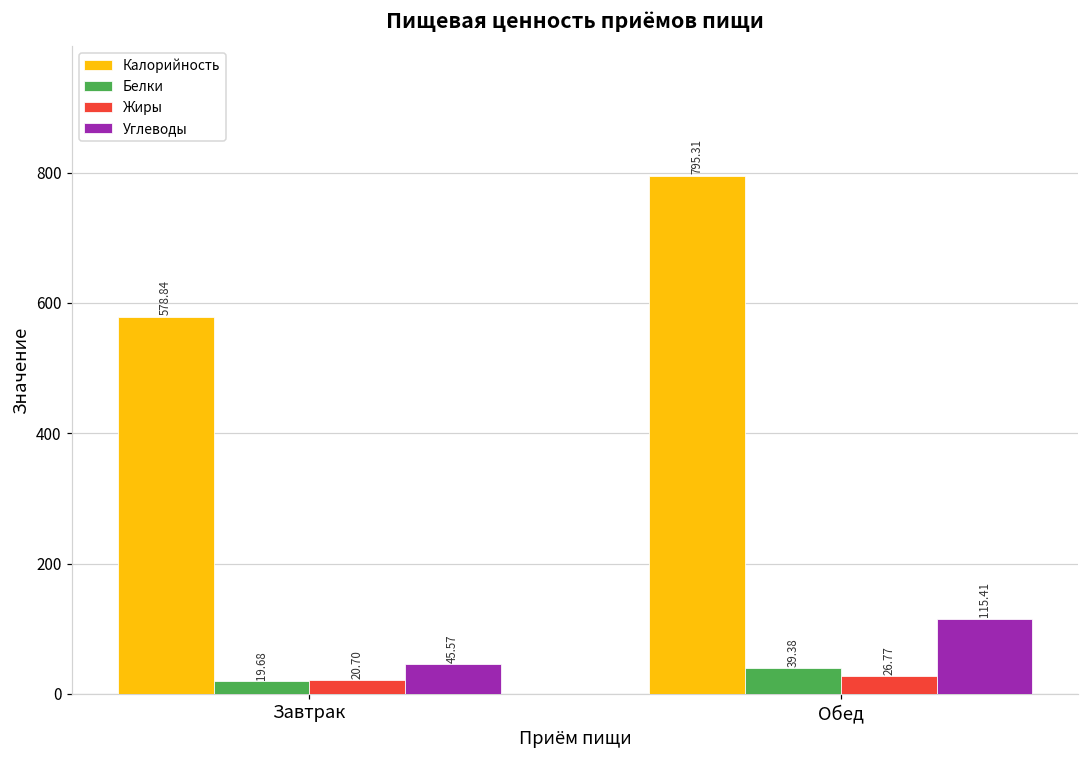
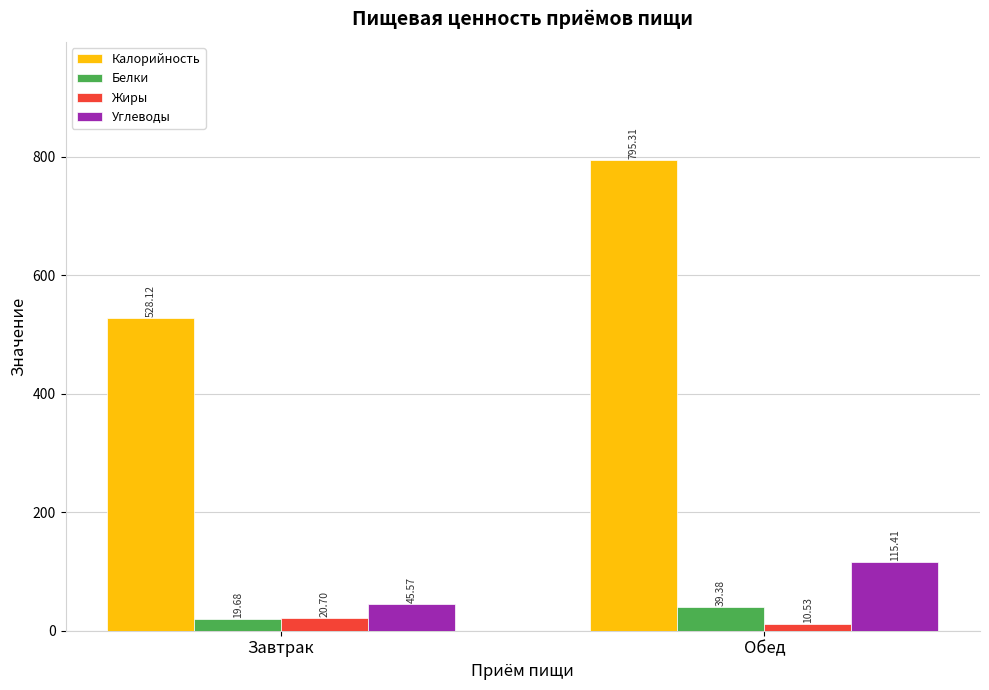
Калорийность, Завтрак: 578.84 -> 528.12
Жиры, Обед: 26.77 -> 10.53
